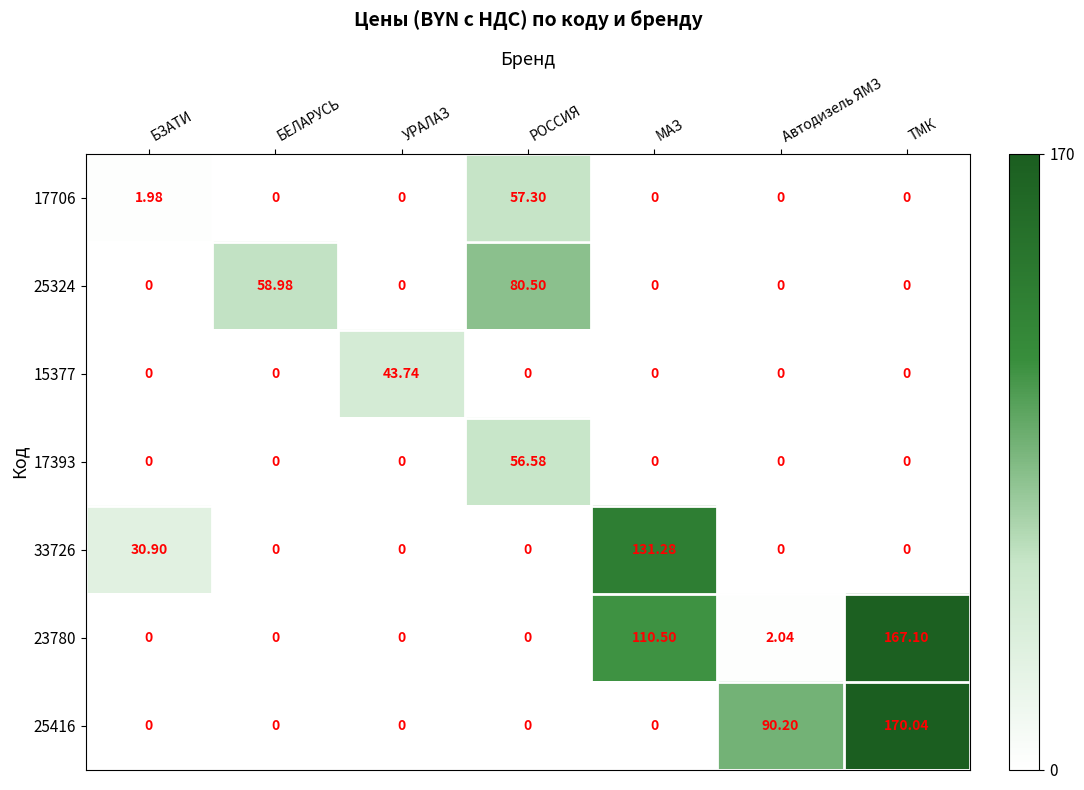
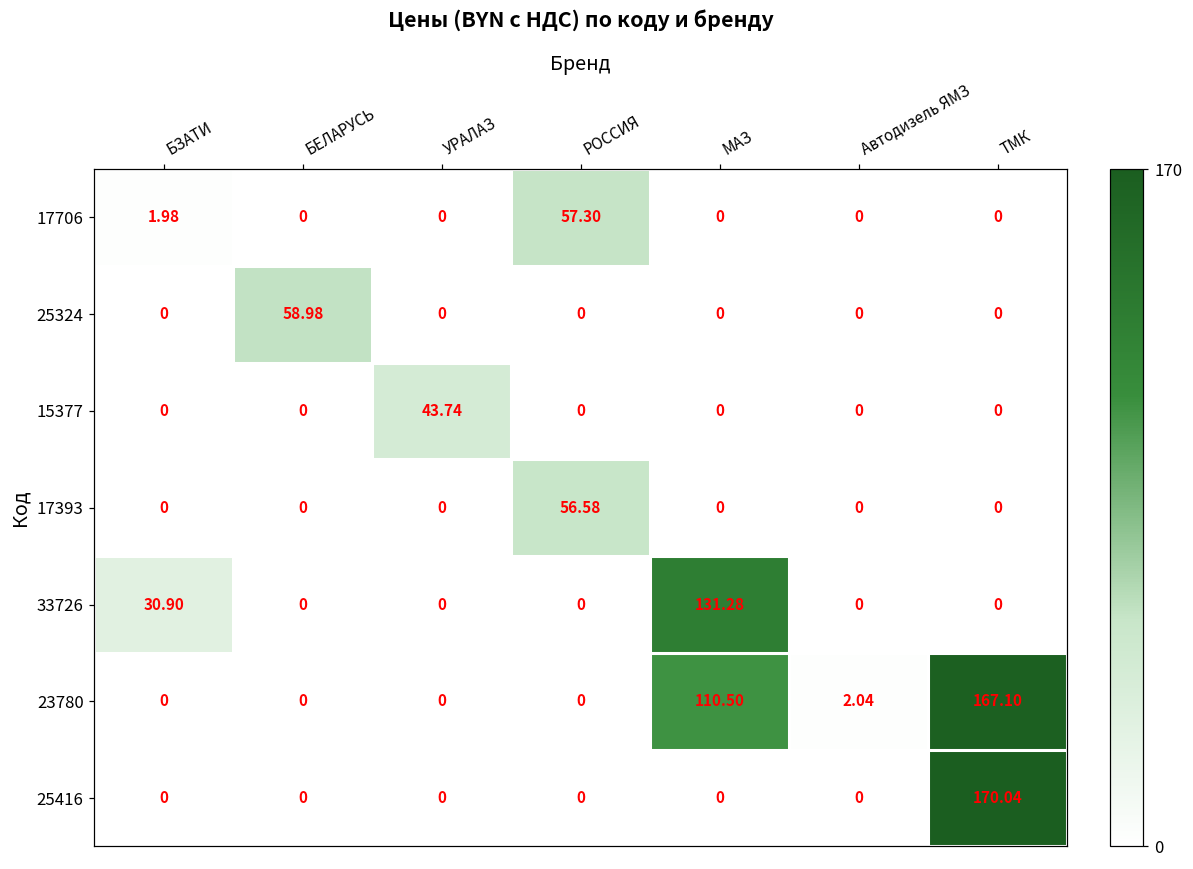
25324, РОССИЯ: 80.50 -> 0
25416, Автодизель ЯМЗ: 90.20 -> 0
